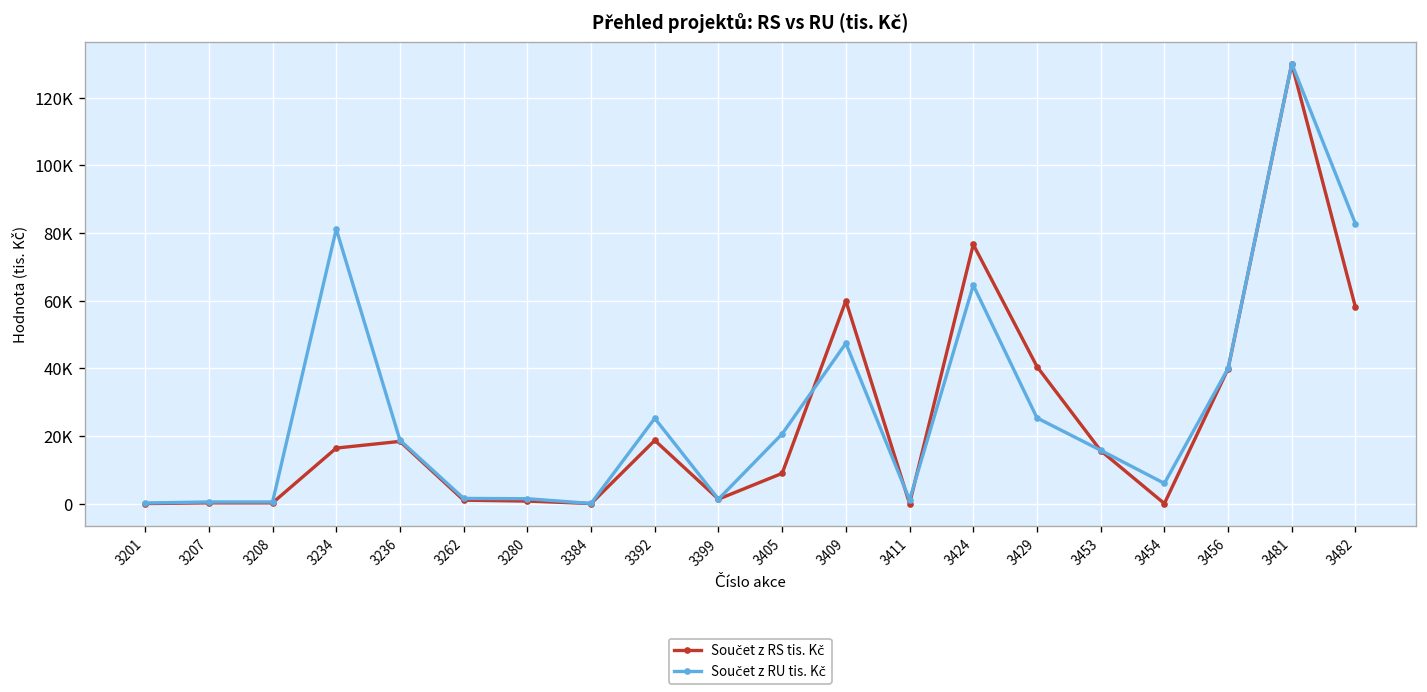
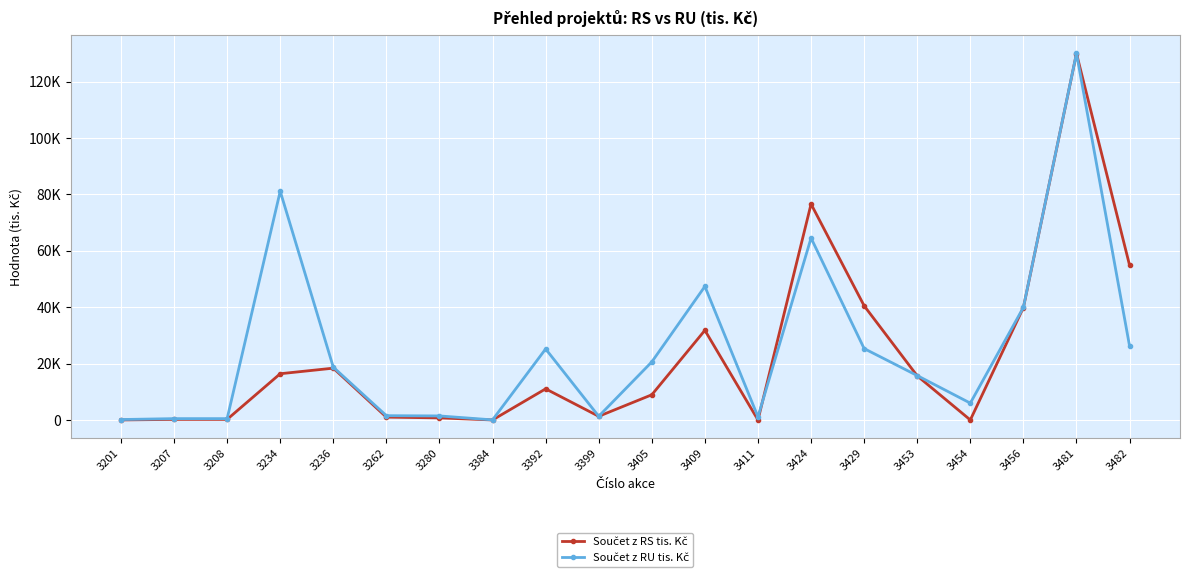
Součet z RS tis. Kč, 3392: 19000 -> 11000
Součet z RS tis. Kč, 3409: 60000 -> 32000
Součet z RS tis. Kč, 3482: 58000 -> 55000
Součet z RU tis. Kč, 3482: 83000 -> 26000
